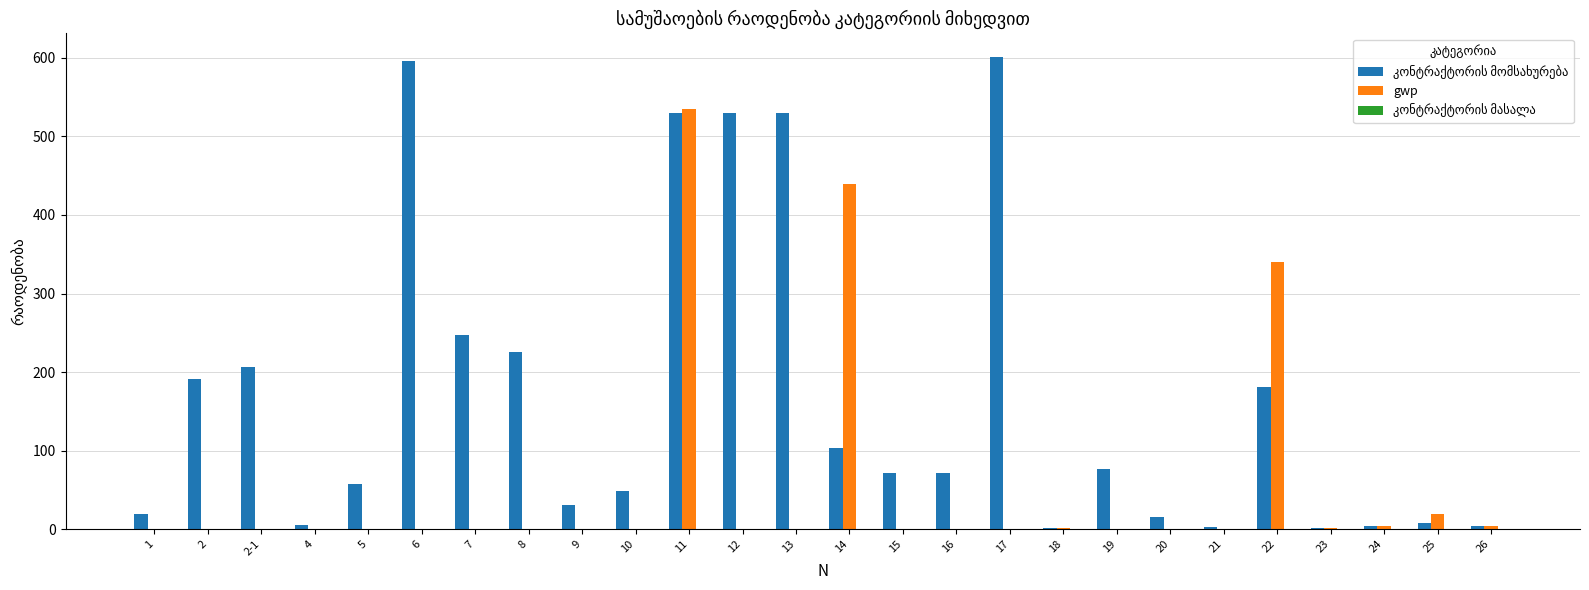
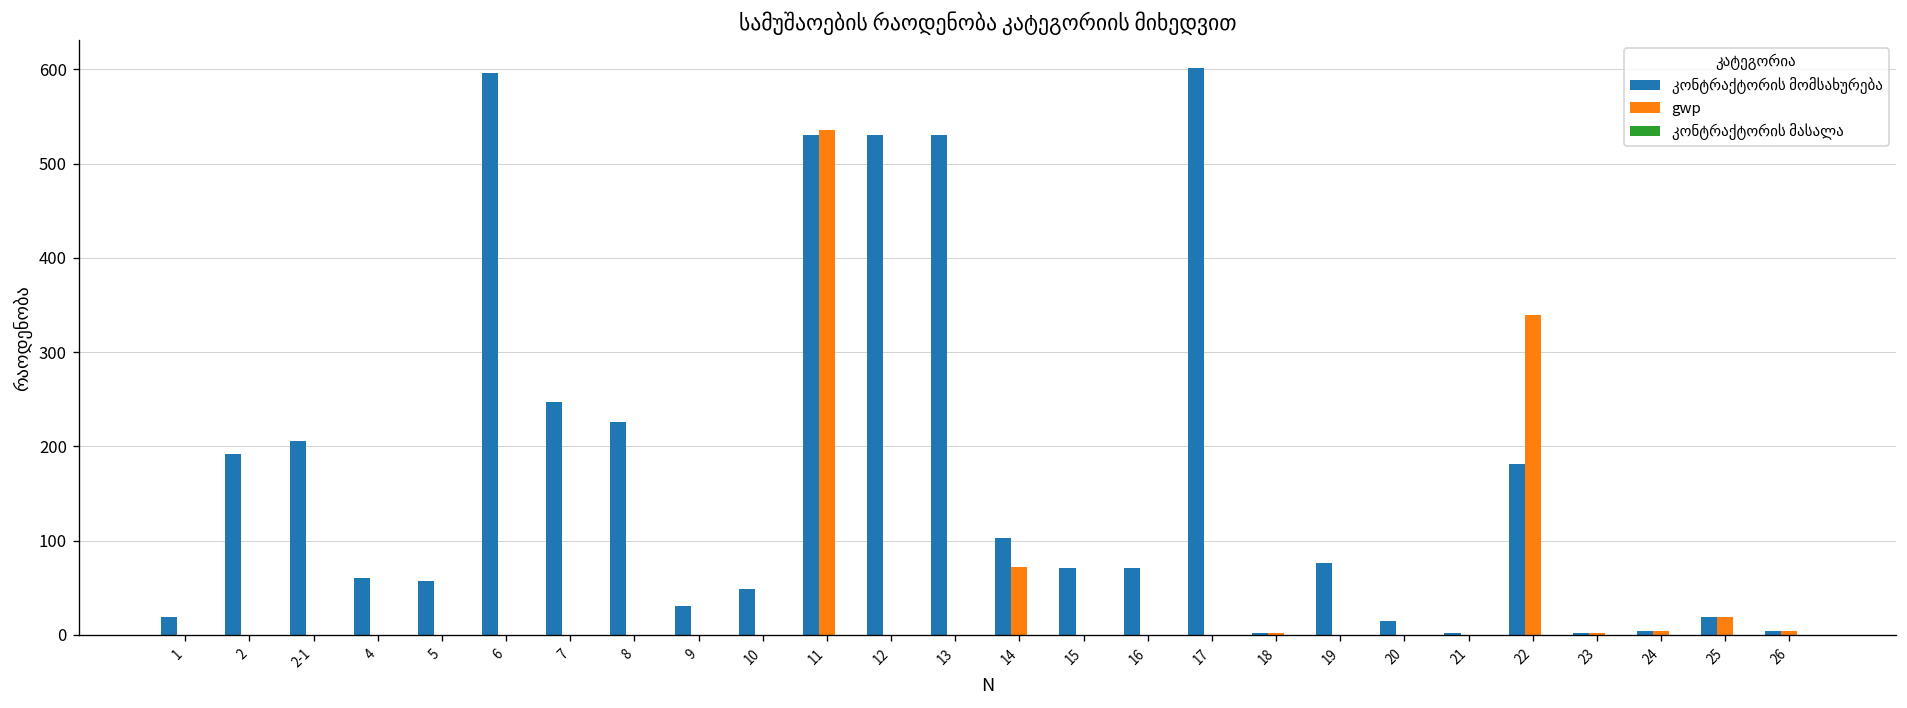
კონტრაქტორის მომსახურება, 4: 10 -> 60
gwp, 14: 440 -> 70
კონტრაქტორის მომსახურება, 25: 10 -> 20
